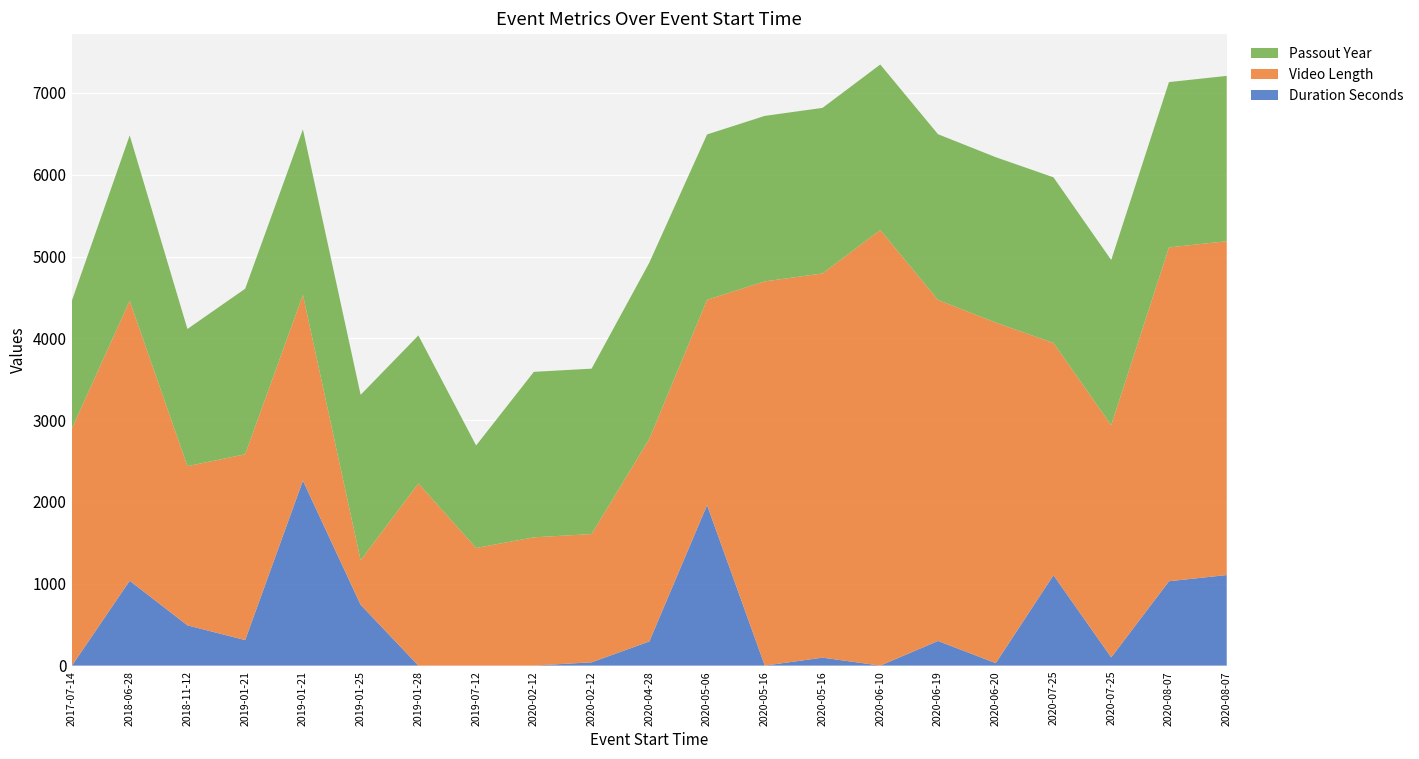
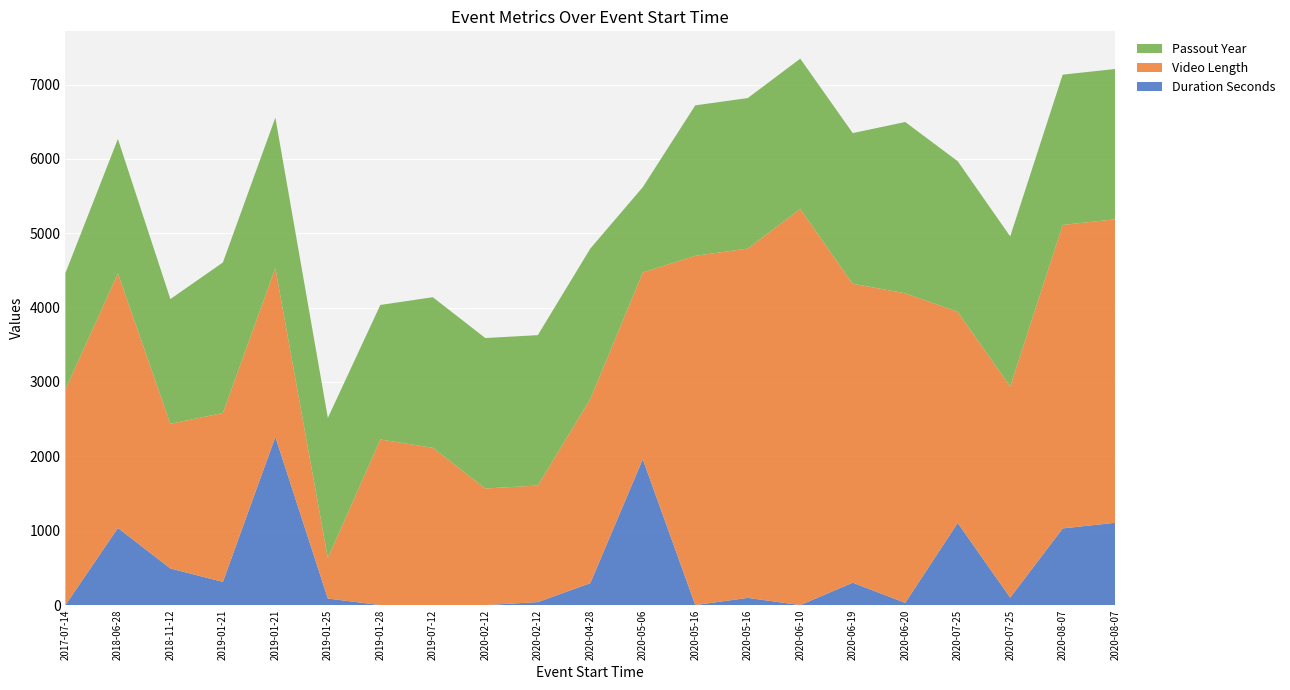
Passout Year, 2018-06-28: 2000 -> 1800
Duration Seconds, 2019-01-25: 700 -> 100
Passout Year, 2019-01-25: 2000 -> 1900
Video Length, 2019-07-12: 1400 -> 2100
Passout Year, 2019-07-12: 1300 -> 2000
Passout Year, 2020-04-28: 2200 -> 2000
Passout Year, 2020-05-06: 2000 -> 1100
Video Length, 2020-06-19: 4200 -> 4000
Passout Year, 2020-06-20: 2000 -> 2300
